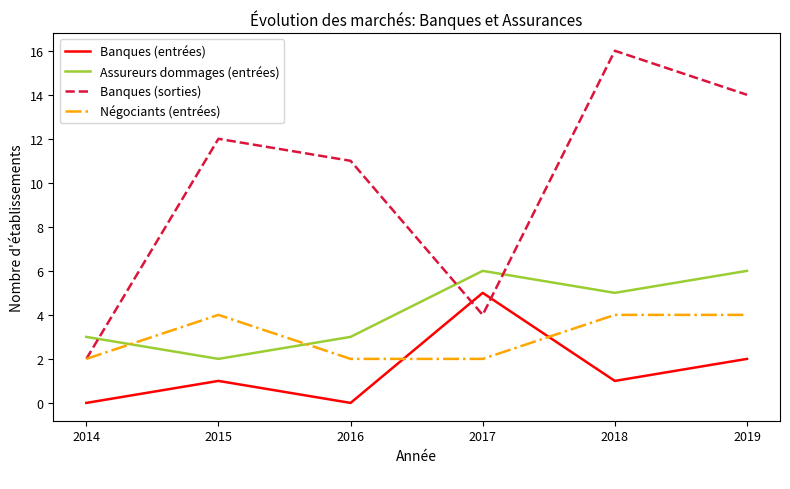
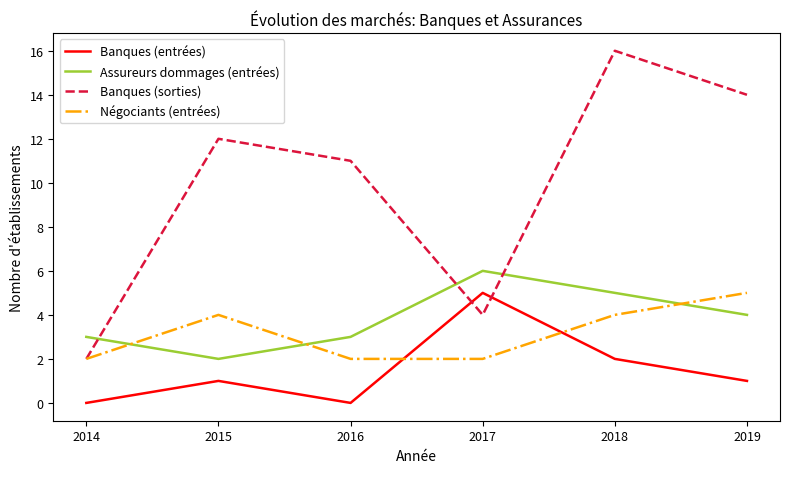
Banques (entrées), 2018: 1 -> 2
Banques (entrées), 2019: 2 -> 1
Assureurs dommages (entrées), 2019: 6 -> 4
Négociants (entrées), 2019: 4 -> 5
